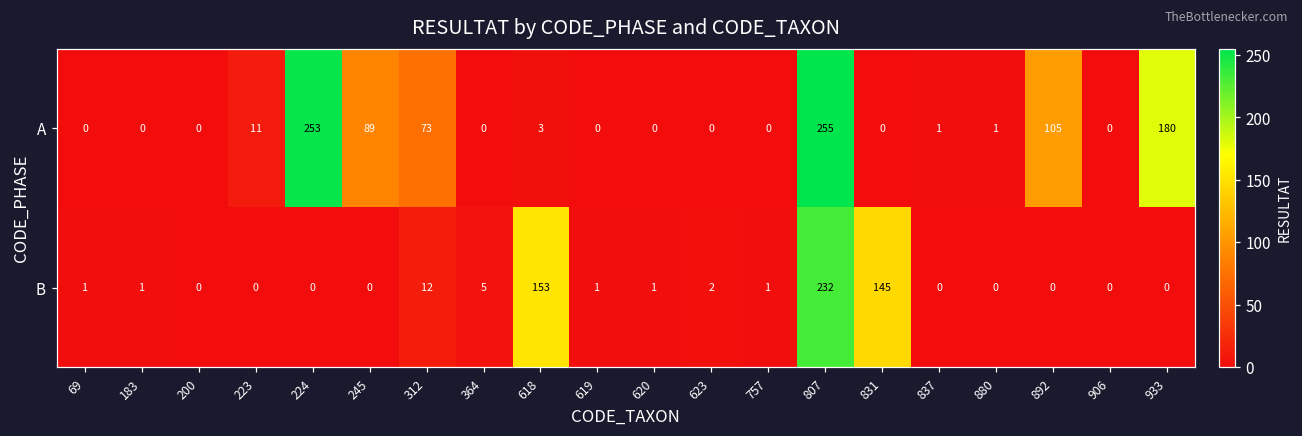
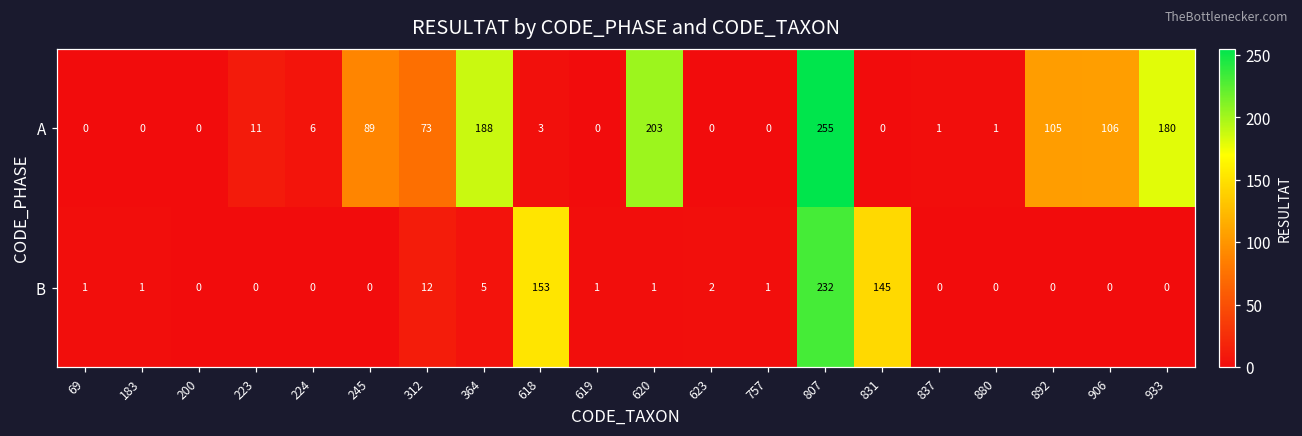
A, 224: 253 -> 6
A, 364: 0 -> 188
A, 620: 0 -> 203
A, 906: 0 -> 106
